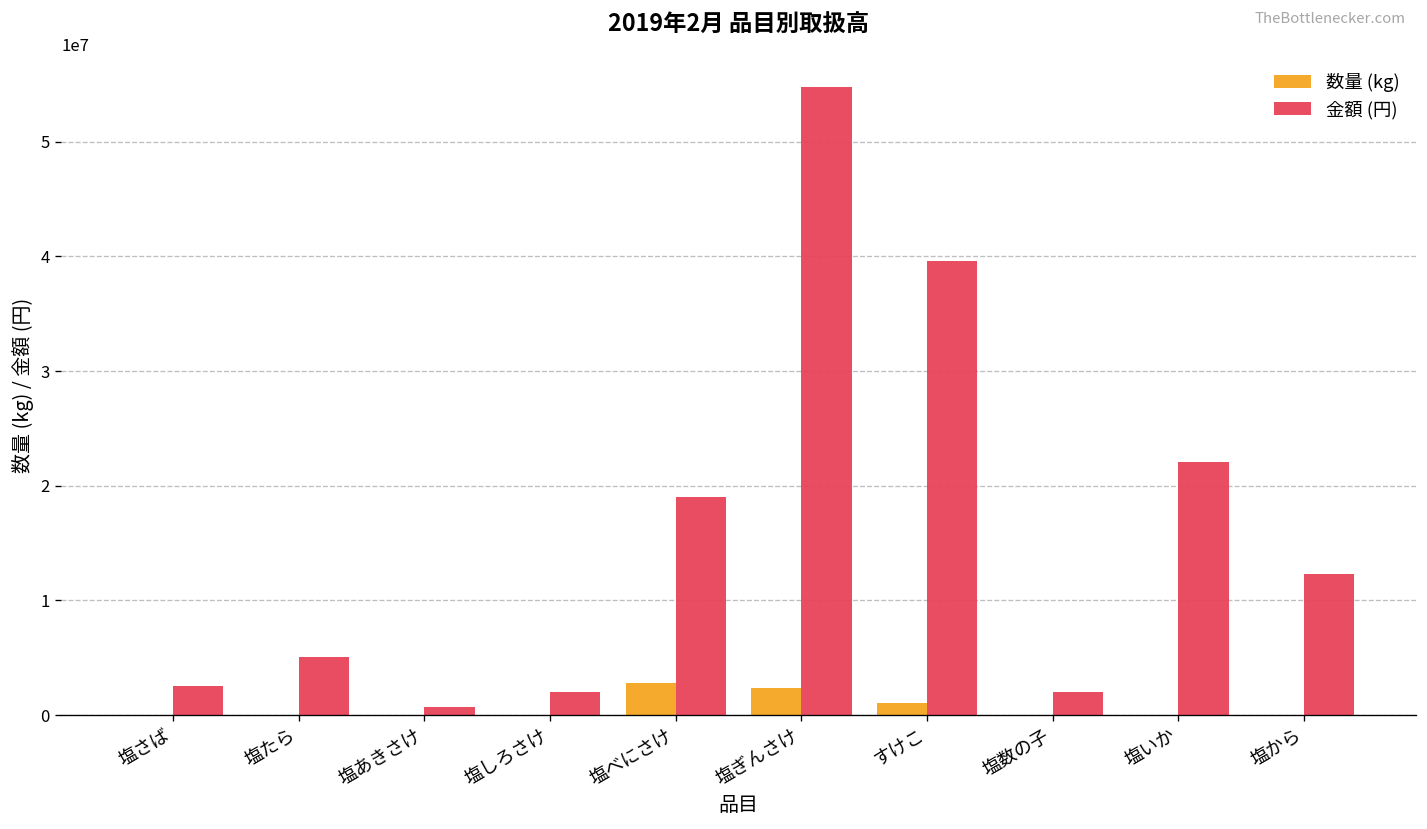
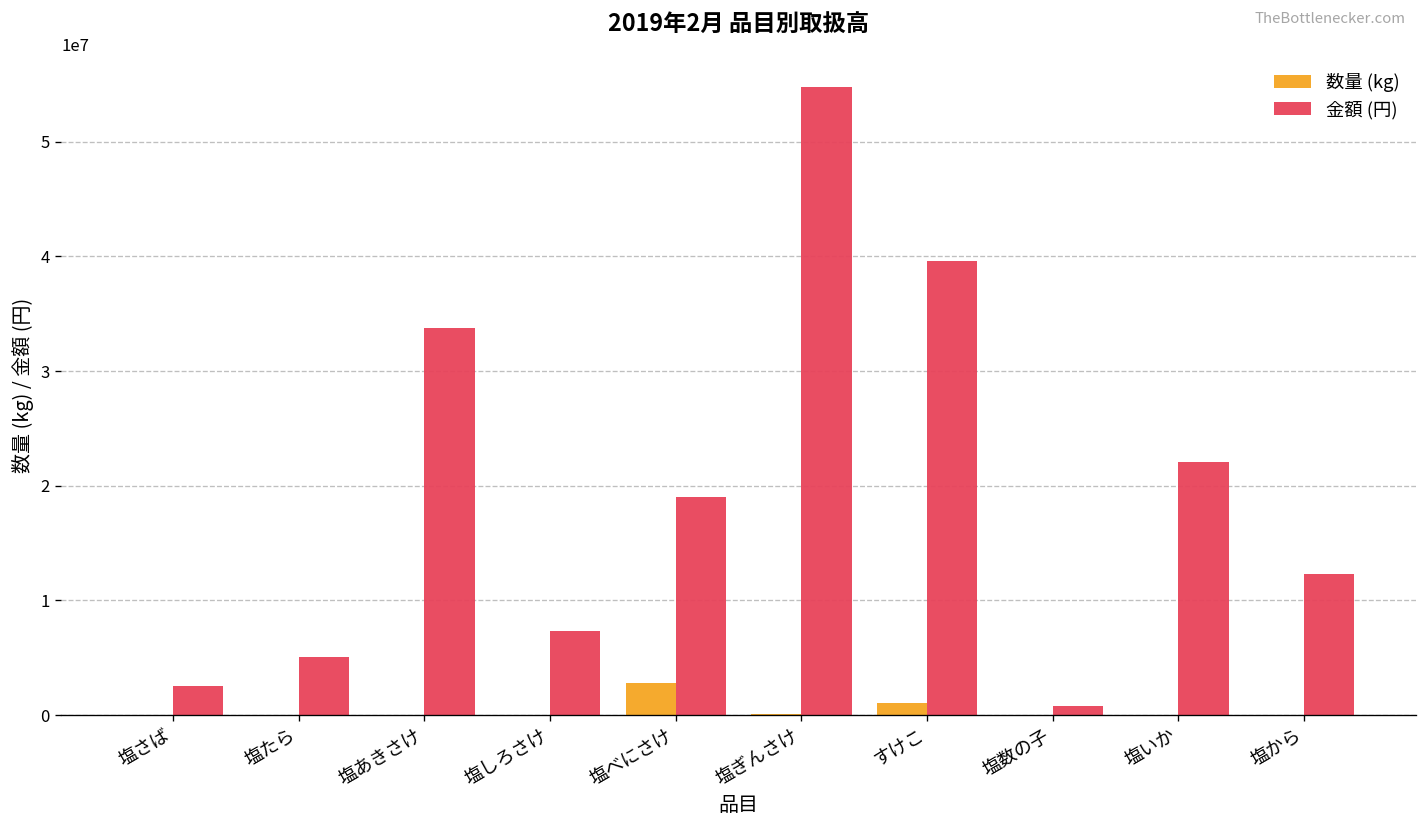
金額 (円), 塩あきさけ: 1000000 -> 34000000
金額 (円), 塩しろさけ: 2000000 -> 7000000
数量 (kg), 塩ぎんさけ: 2000000 -> 0
金額 (円), 塩数の子: 2000000 -> 1000000
